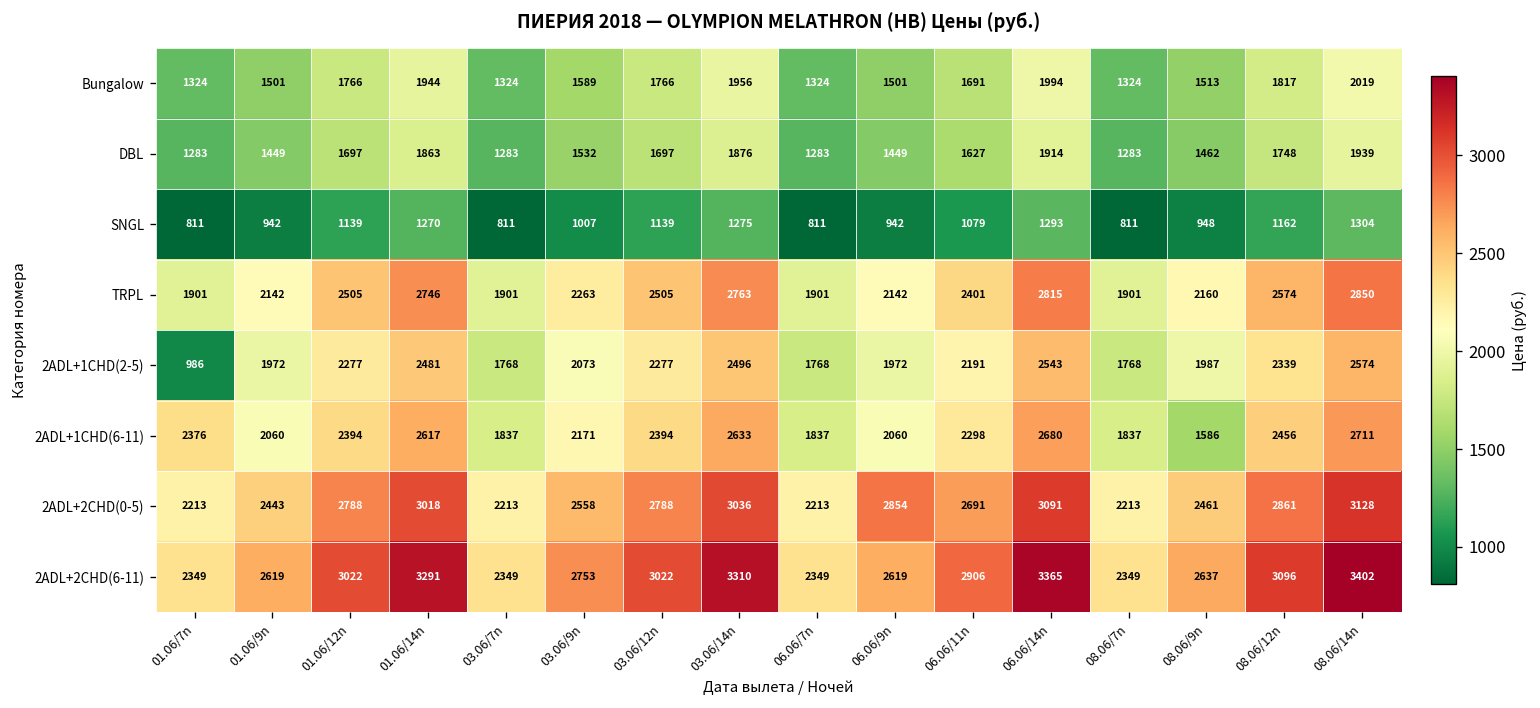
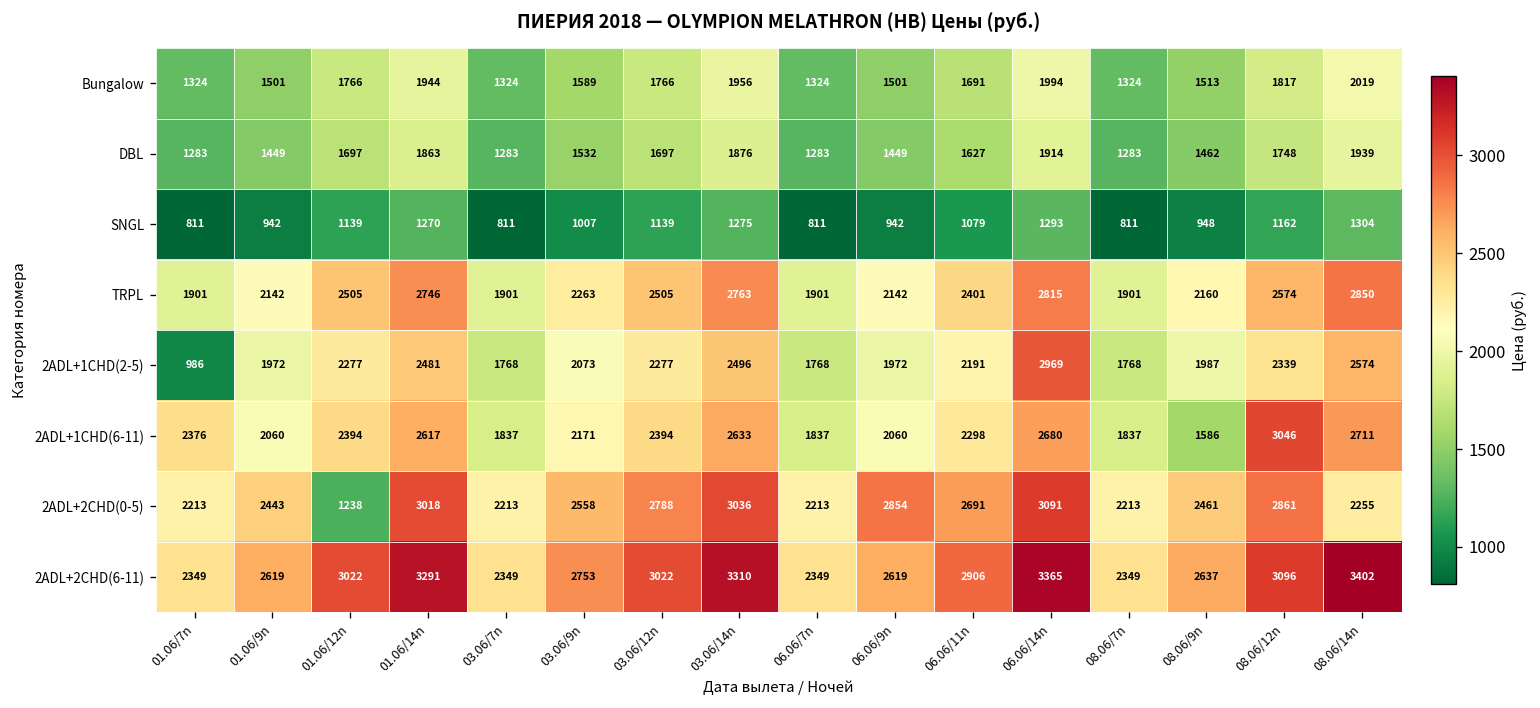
2ADL+1CHD(2-5), 06.06/14n: 2543 -> 2969
2ADL+1CHD(6-11), 08.06/12n: 2456 -> 3046
2ADL+2CHD(0-5), 01.06/12n: 2788 -> 1238
2ADL+2CHD(0-5), 08.06/14n: 3128 -> 2255
